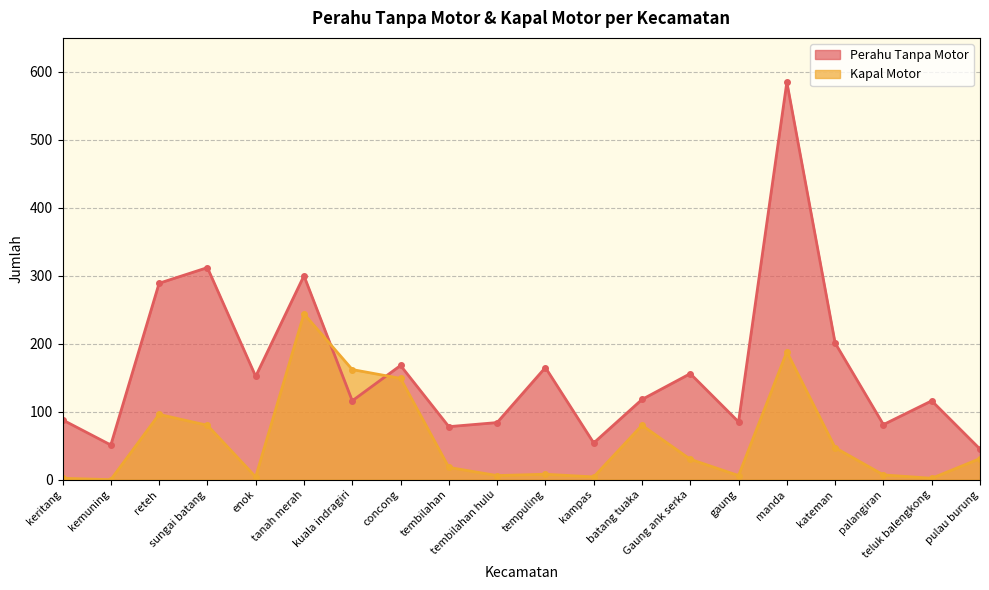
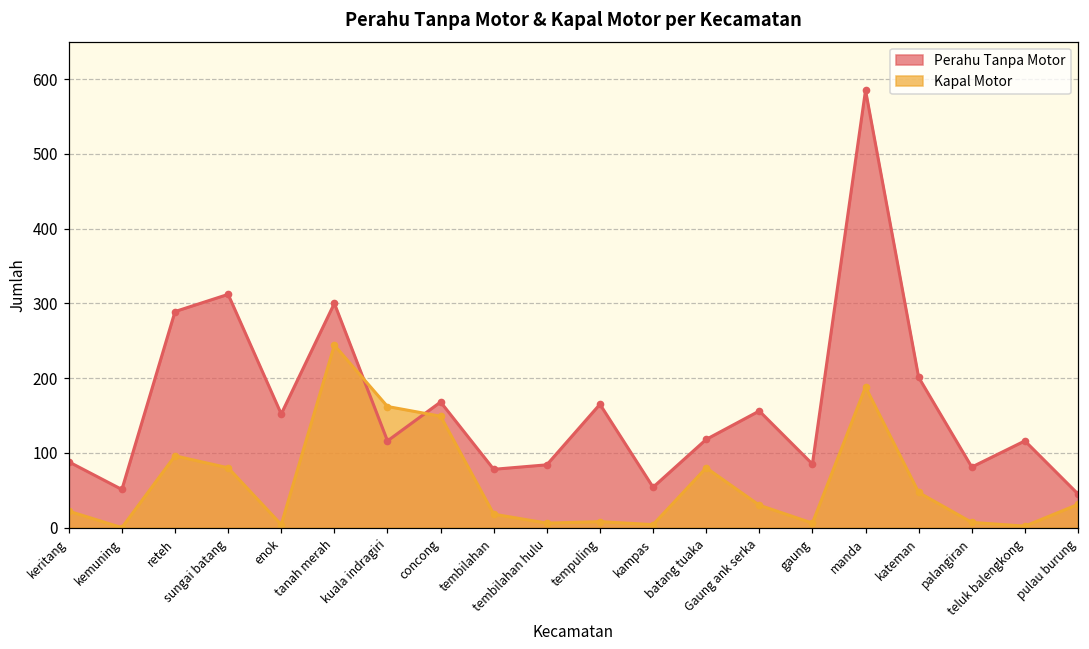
Kapal Motor, keritang: 0 -> 20
